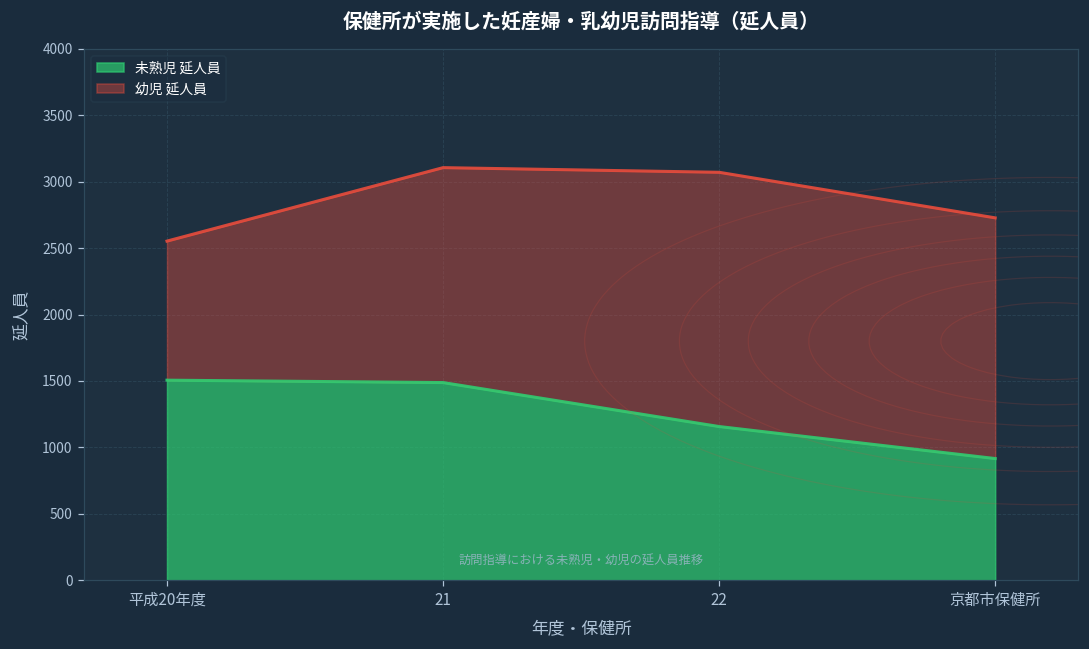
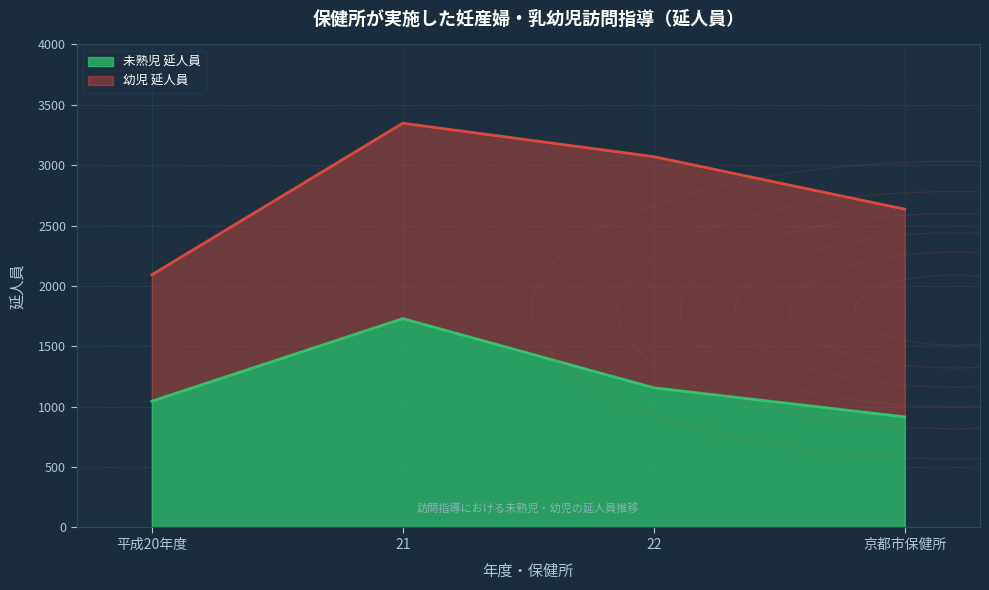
未熟児 延人員, 平成20年度: 1510 -> 1050
未熟児 延人員, 21: 1490 -> 1730
幼児 延人員, 京都市保健所: 1810 -> 1720
